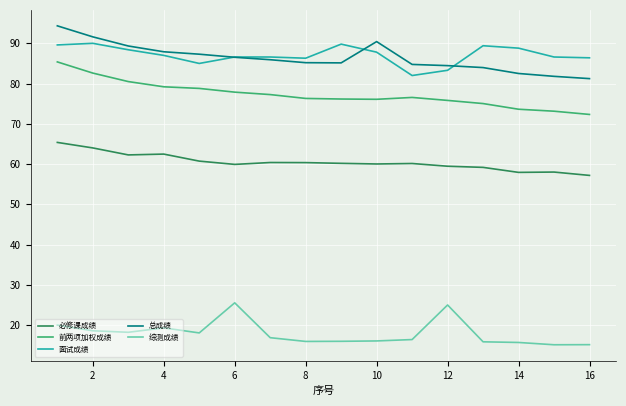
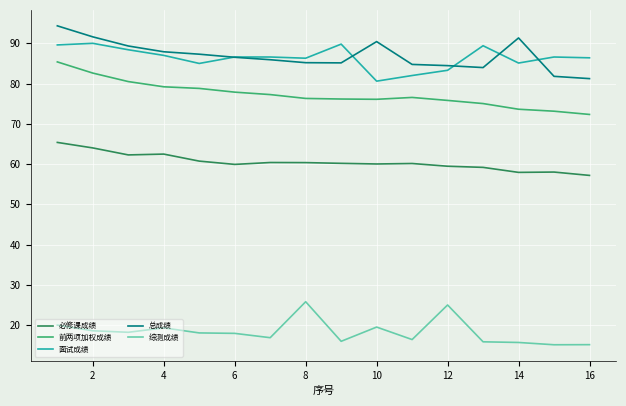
综测成绩, 6: 26 -> 18
综测成绩, 8: 16 -> 26
面试成绩, 10: 88 -> 81
综测成绩, 10: 16 -> 20
面试成绩, 14: 89 -> 85
总成绩, 14: 83 -> 91
